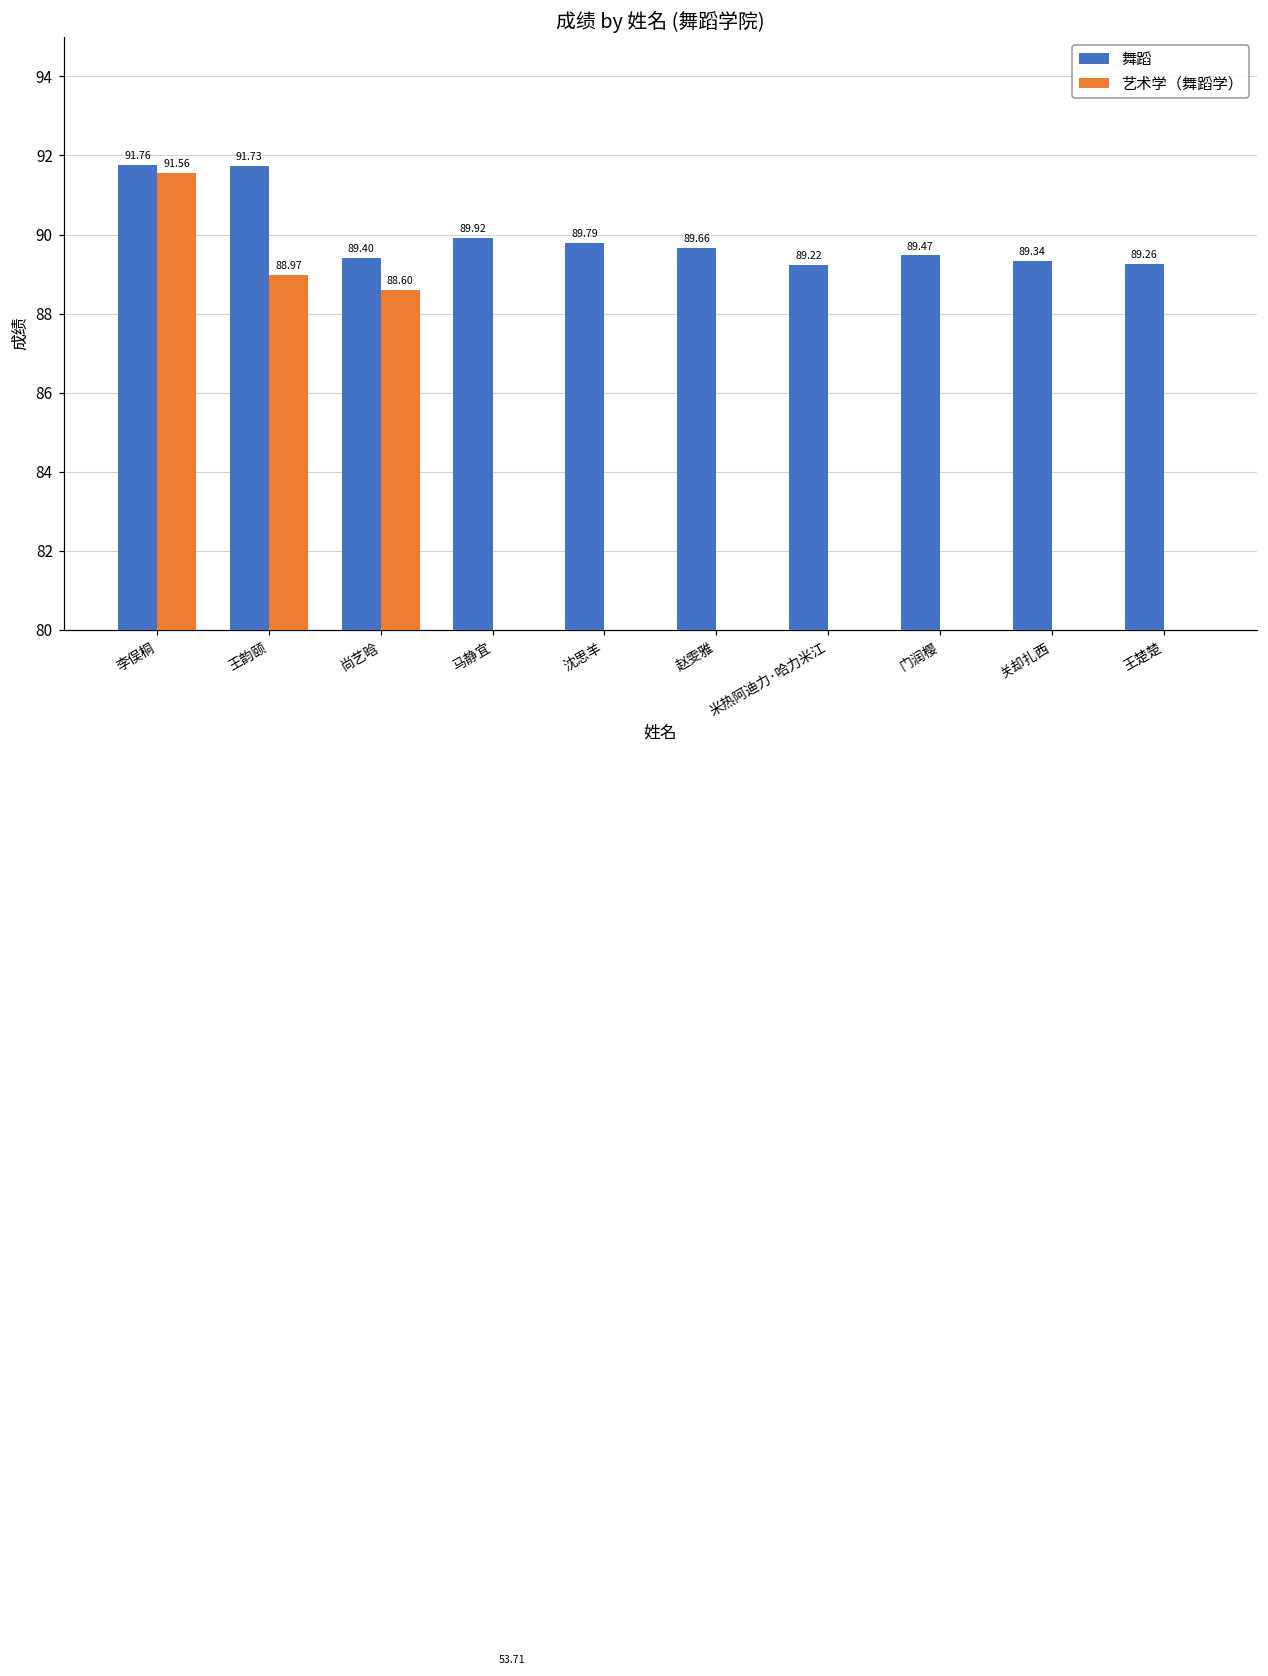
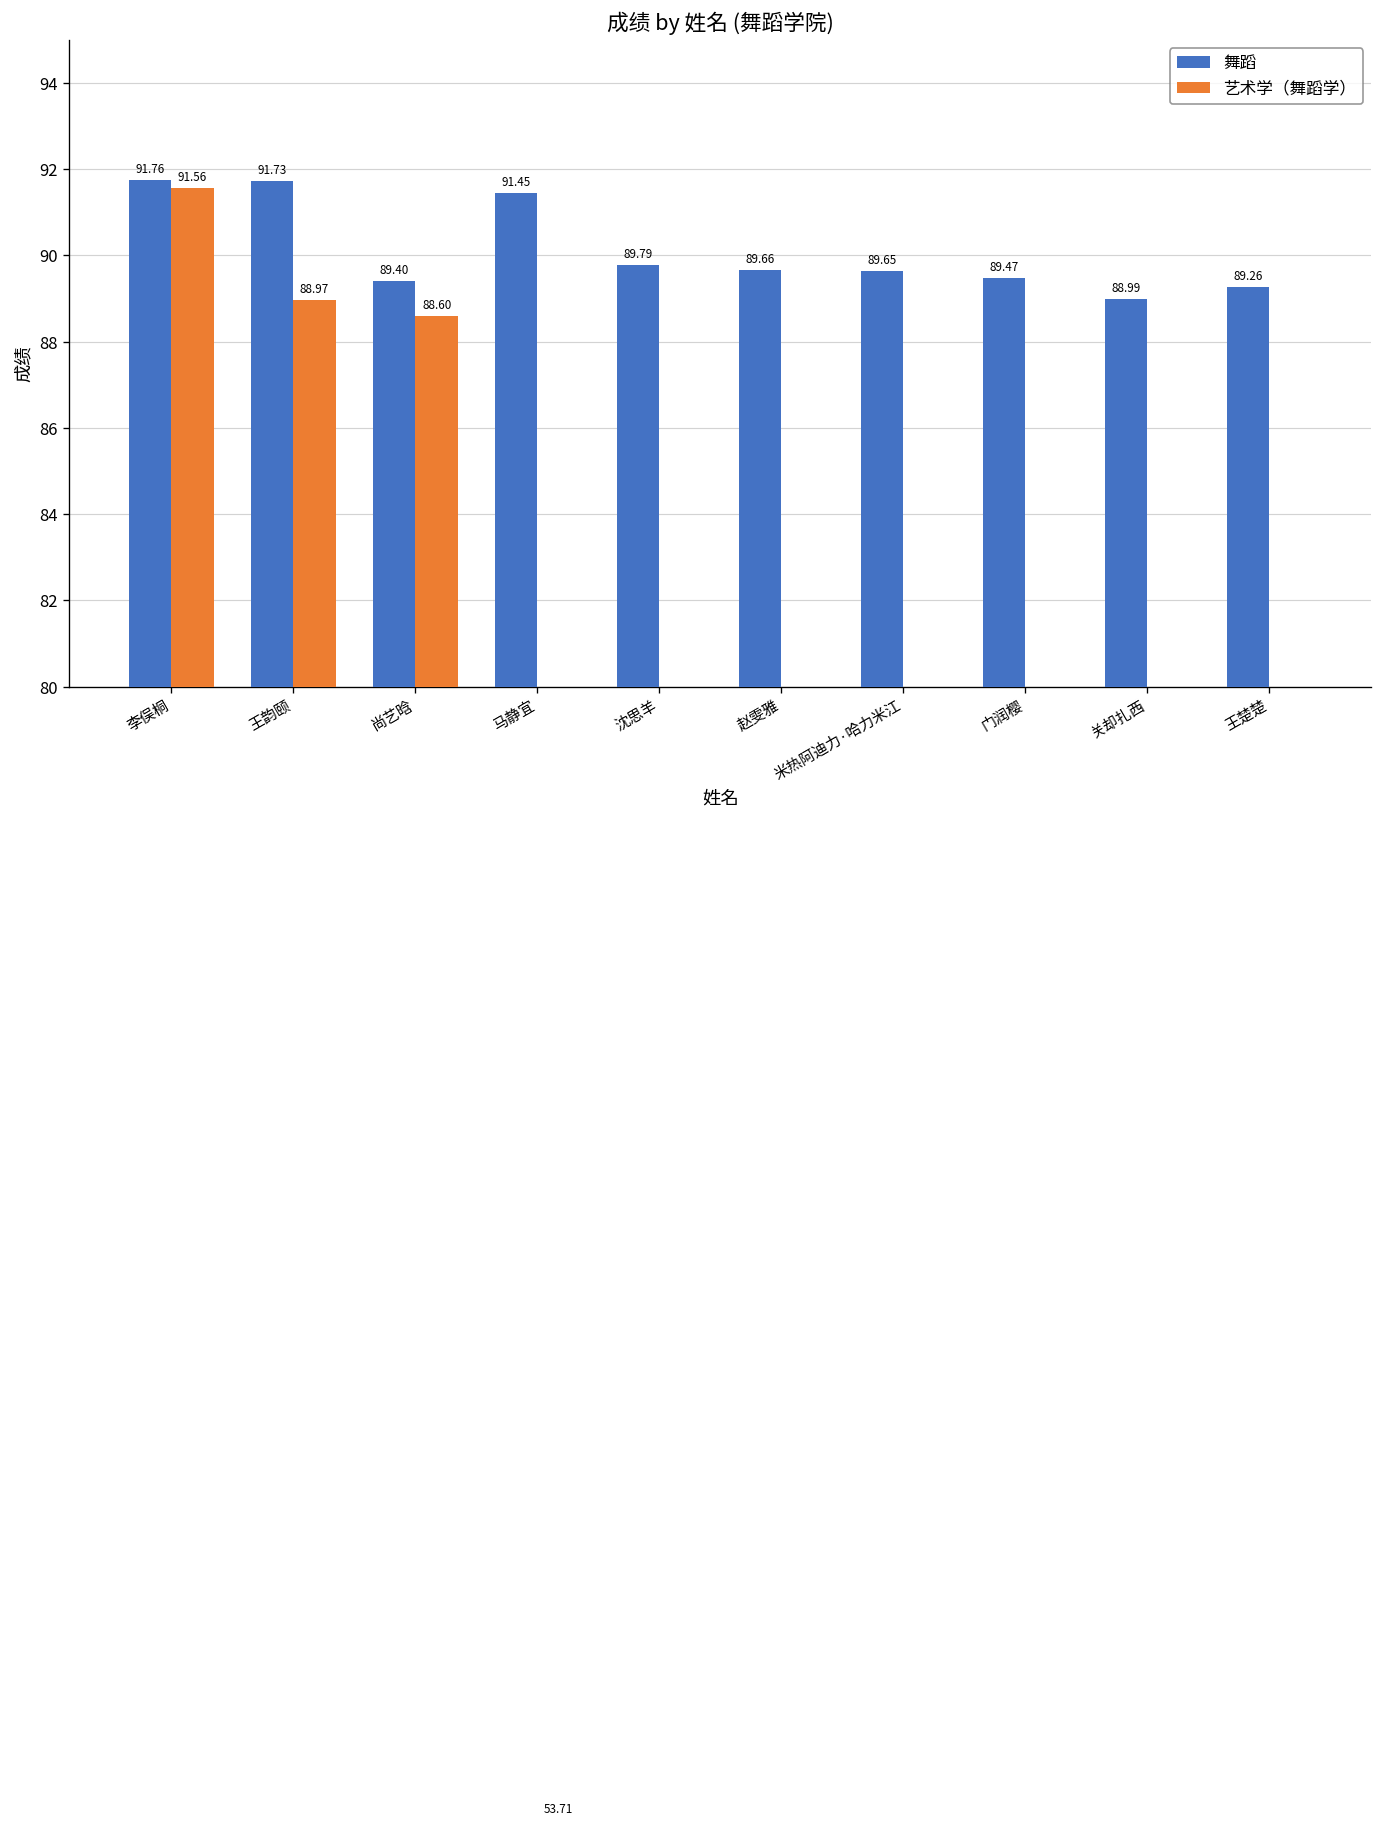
舞蹈, 马静宜: 89.92 -> 91.45
舞蹈, 米热阿迪力·哈力米江: 89.22 -> 89.65
舞蹈, 关却扎西: 89.34 -> 88.99
